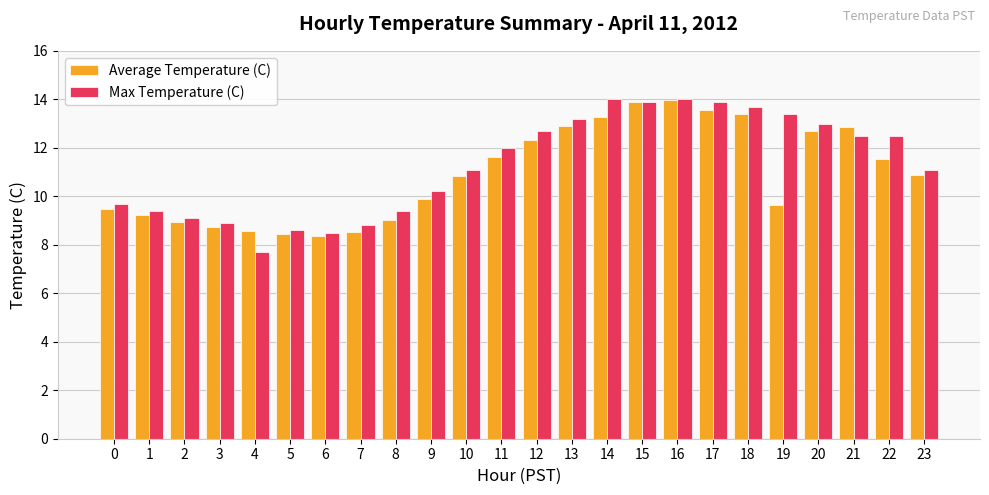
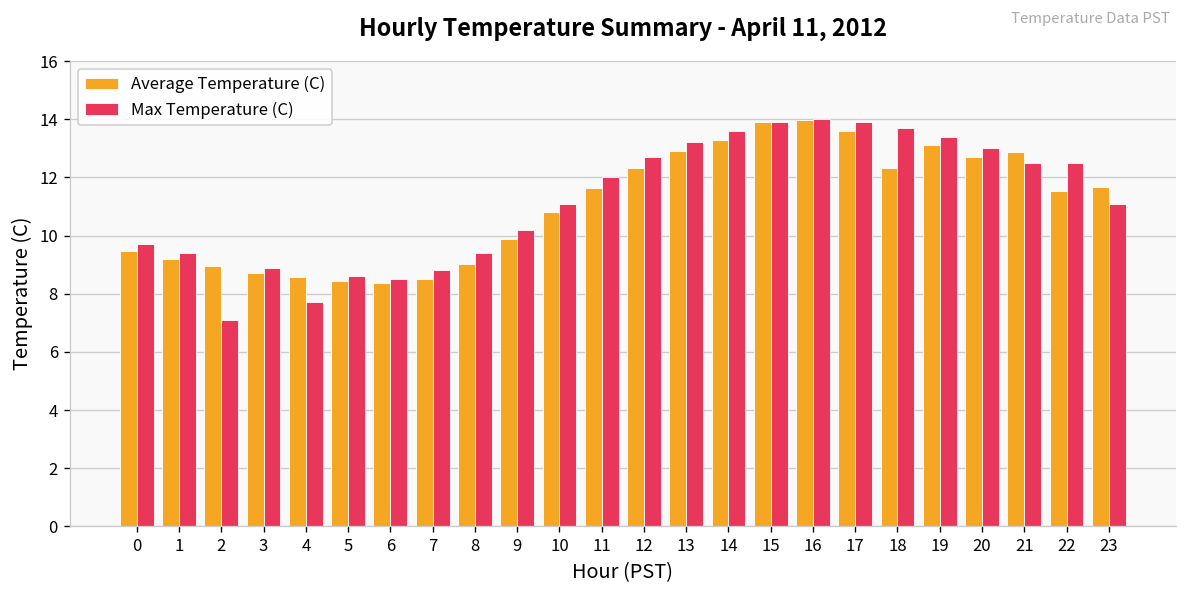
Max Temperature (C), 2: 9.1 -> 7.1
Max Temperature (C), 14: 14.0 -> 13.6
Average Temperature (C), 18: 13.4 -> 12.3
Average Temperature (C), 19: 9.6 -> 13.1
Average Temperature (C), 23: 10.9 -> 11.7
